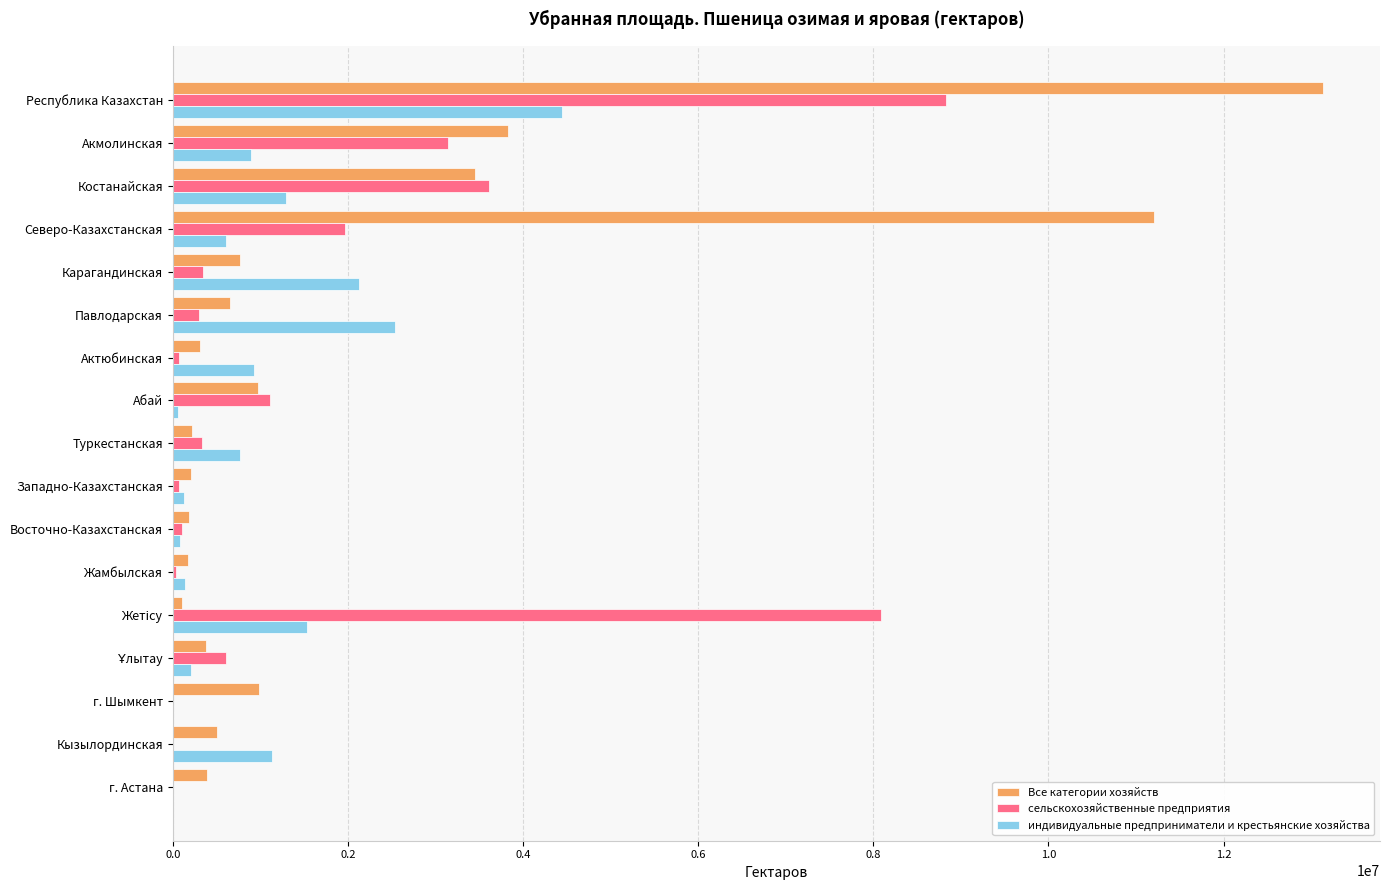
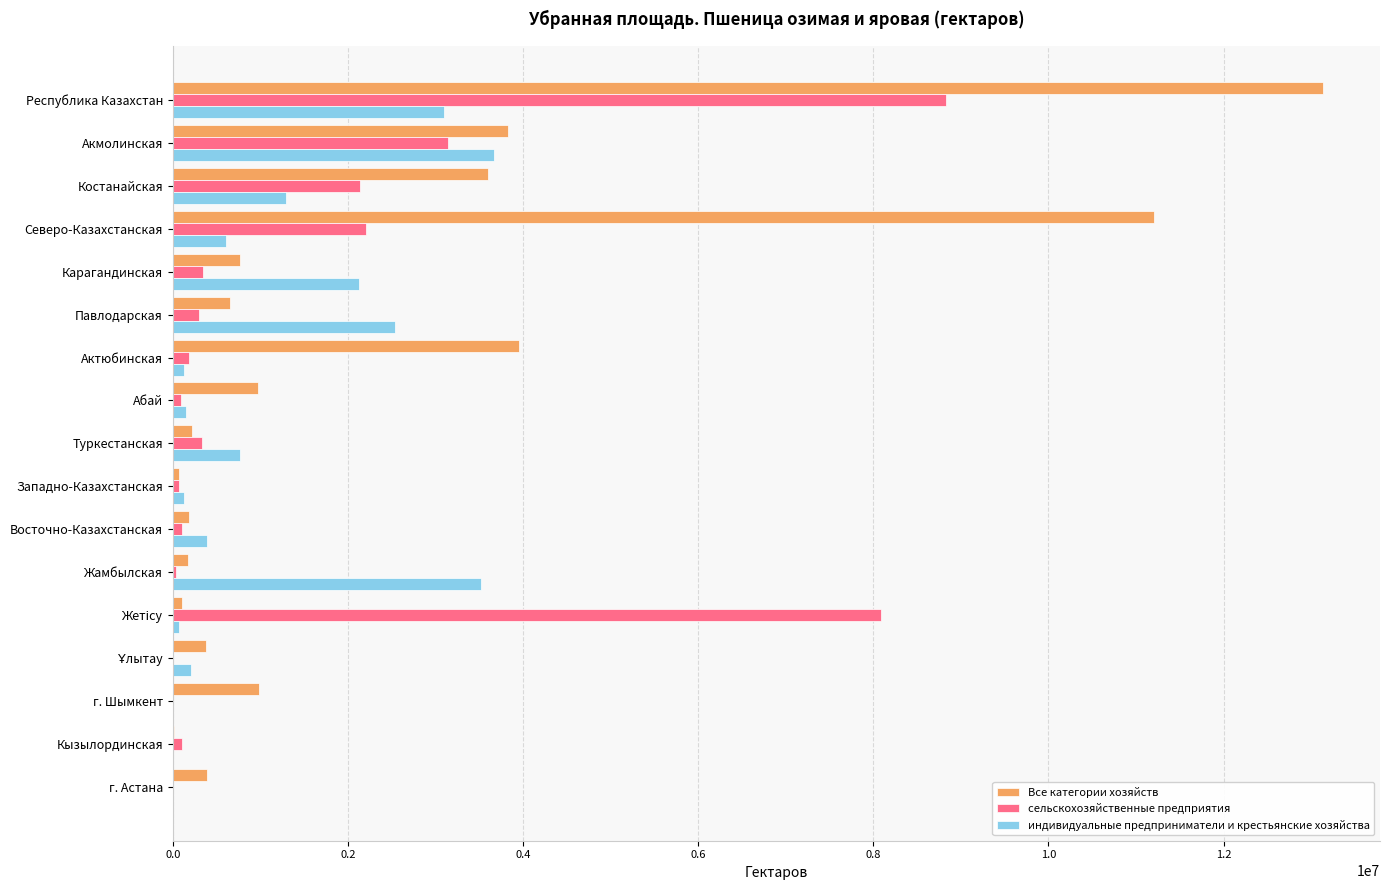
индивидуальные предприниматели и крестьянские хозяйства, Республика Казахстан: 4400000 -> 3100000
индивидуальные предприниматели и крестьянские хозяйства, Акмолинская: 900000 -> 3700000
Все категории хозяйств, Костанайская: 3500000 -> 3600000
сельскохозяйственные предприятия, Костанайская: 3600000 -> 2100000
сельскохозяйственные предприятия, Северо-Казахстанская: 2000000 -> 2200000
Все категории хозяйств, Актюбинская: 300000 -> 4000000
сельскохозяйственные предприятия, Актюбинская: 100000 -> 200000
индивидуальные предприниматели и крестьянские хозяйства, Актюбинская: 900000 -> 100000
сельскохозяйственные предприятия, Абай: 1100000 -> 100000
индивидуальные предприниматели и крестьянские хозяйства, Абай: 100000 -> 200000
Все категории хозяйств, Западно-Казахстанская: 200000 -> 100000
индивидуальные предприниматели и крестьянские хозяйства, Восточно-Казахстанская: 100000 -> 400000
индивидуальные предприниматели и крестьянские хозяйства, Жамбылская: 100000 -> 3500000
индивидуальные предприниматели и крестьянские хозяйства, Жетісу: 1500000 -> 100000
сельскохозяйственные предприятия, Ұлытау: 600000 -> 0
Все категории хозяйств, Кызылординская: 500000 -> 0
сельскохозяйственные предприятия, Кызылординская: 0 -> 100000
индивидуальные предприниматели и крестьянские хозяйства, Кызылординская: 1100000 -> 0
